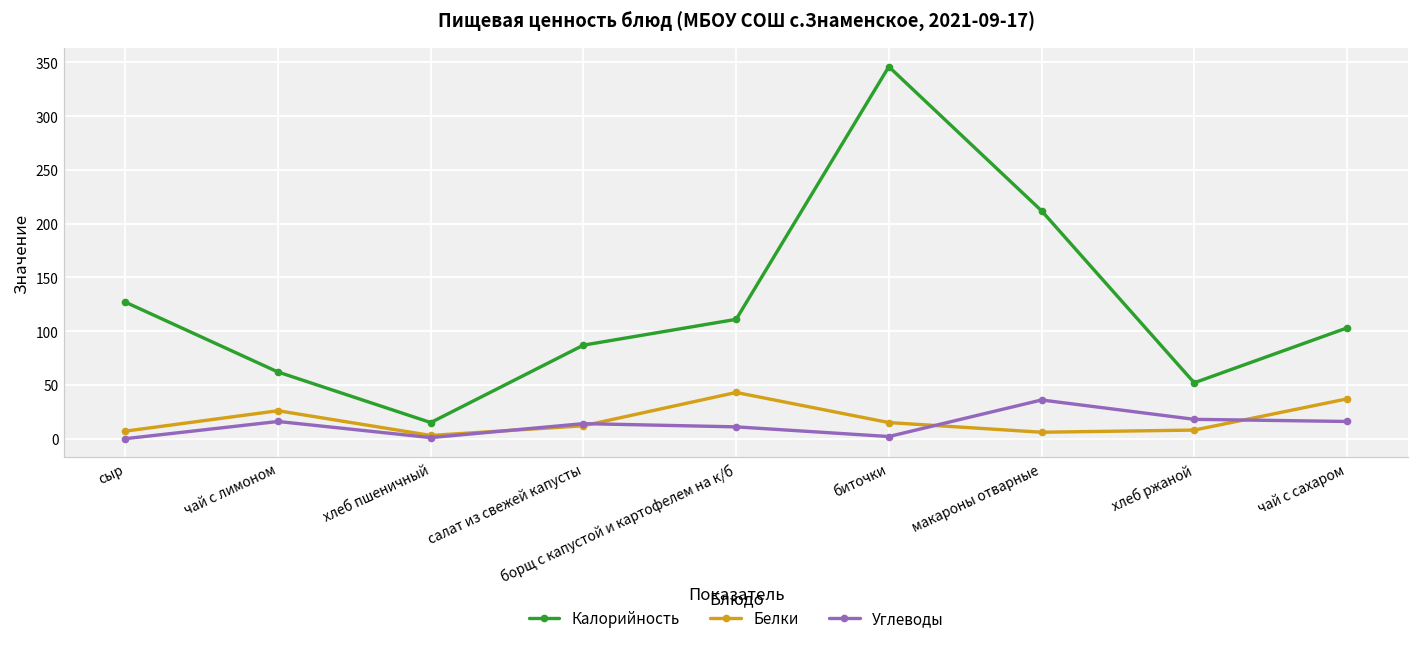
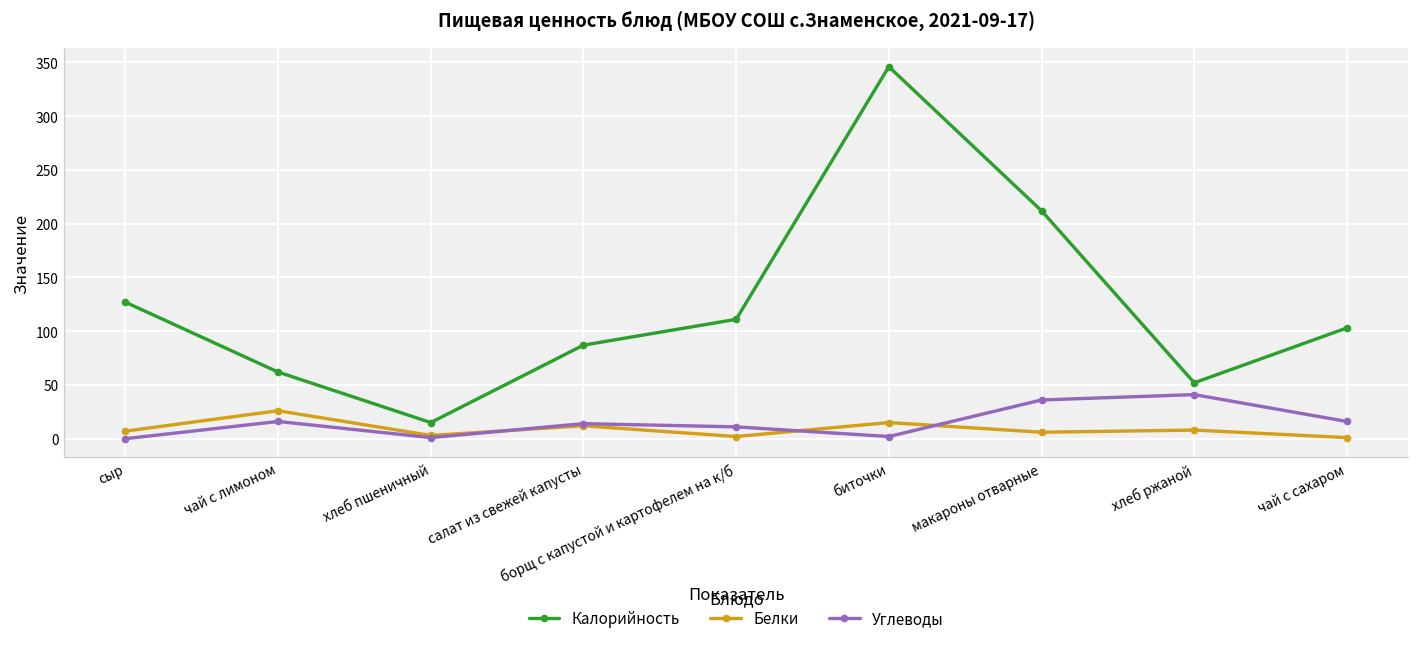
Белки, борщ с капустой и картофелем на к/б: 40 -> 0
Углеводы, хлеб ржаной: 20 -> 40
Белки, чай с сахаром: 40 -> 0
